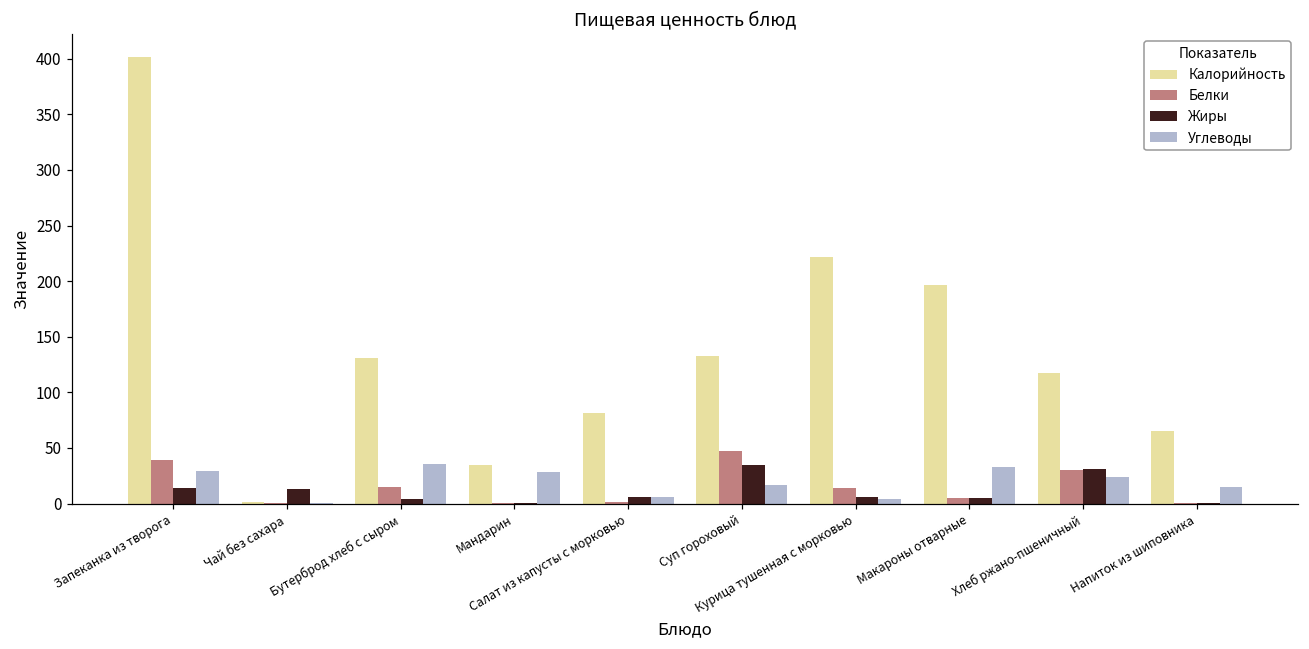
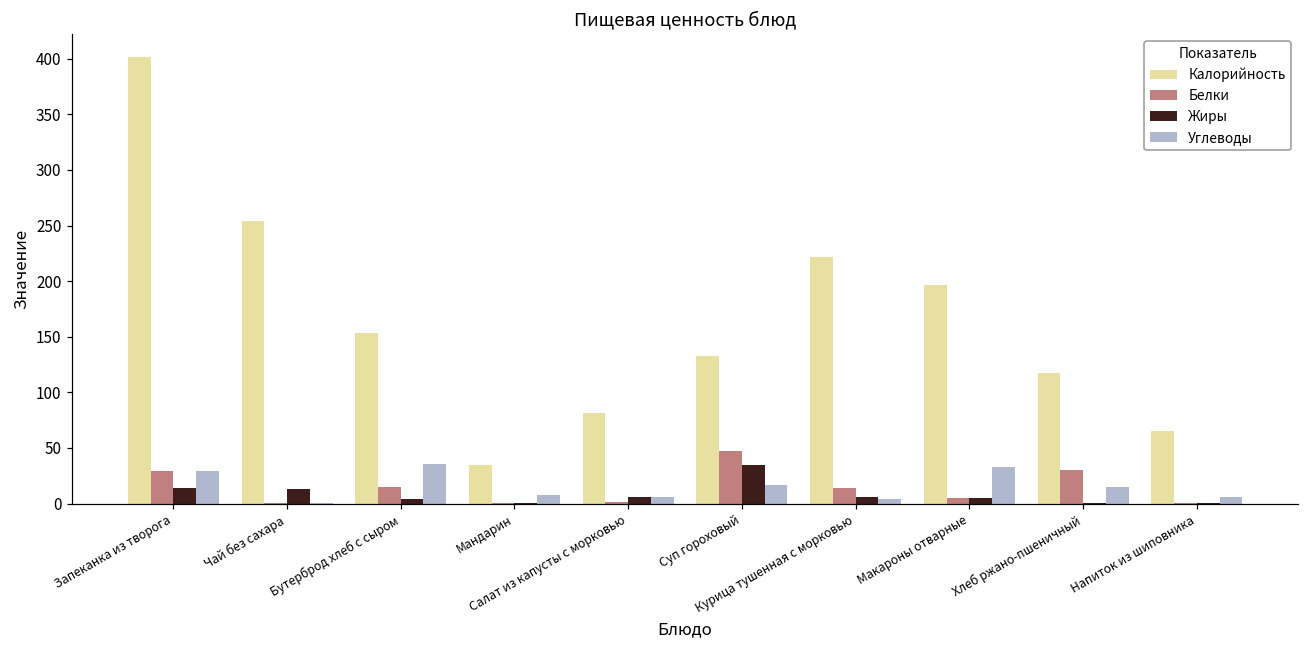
Белки, Запеканка из творога: 40 -> 29
Калорийность, Чай без сахара: 1 -> 254
Калорийность, Бутерброд хлеб с сыром: 131 -> 153
Углеводы, Мандарин: 29 -> 8
Жиры, Хлеб ржано-пшеничный: 31 -> 1
Углеводы, Хлеб ржано-пшеничный: 24 -> 15
Углеводы, Напиток из шиповника: 15 -> 6
